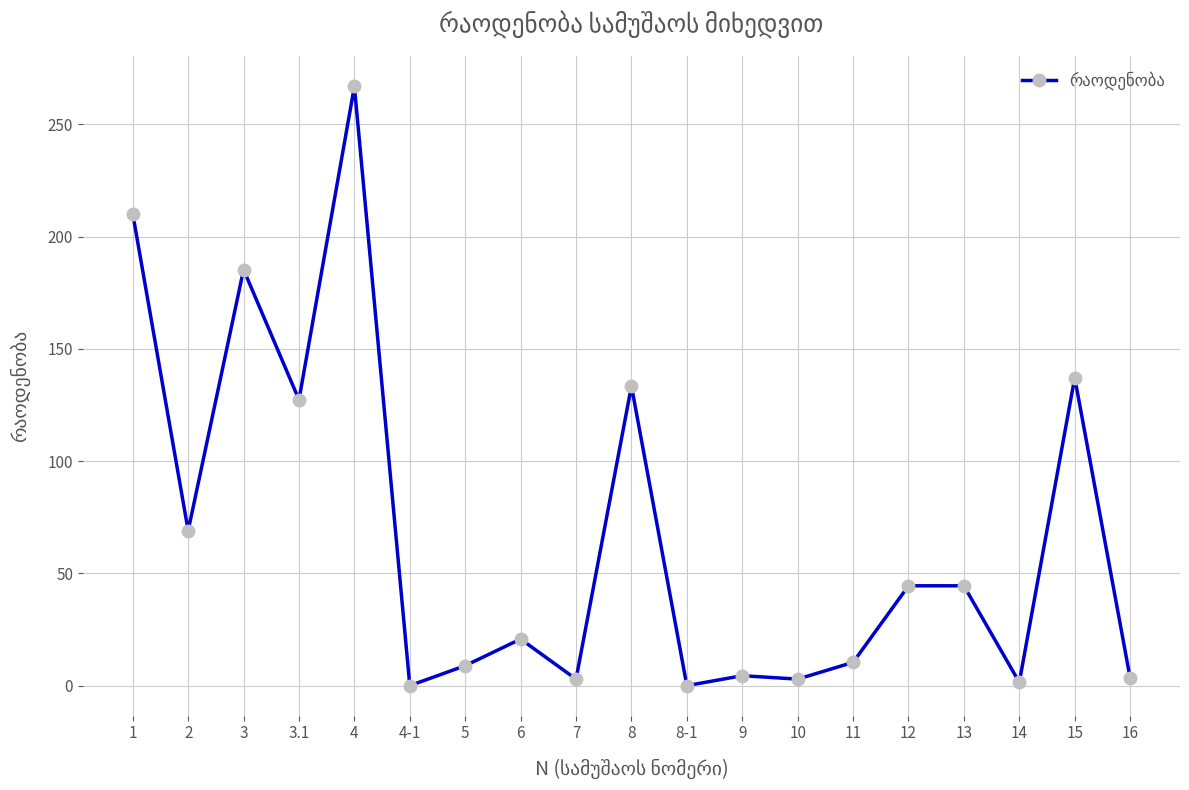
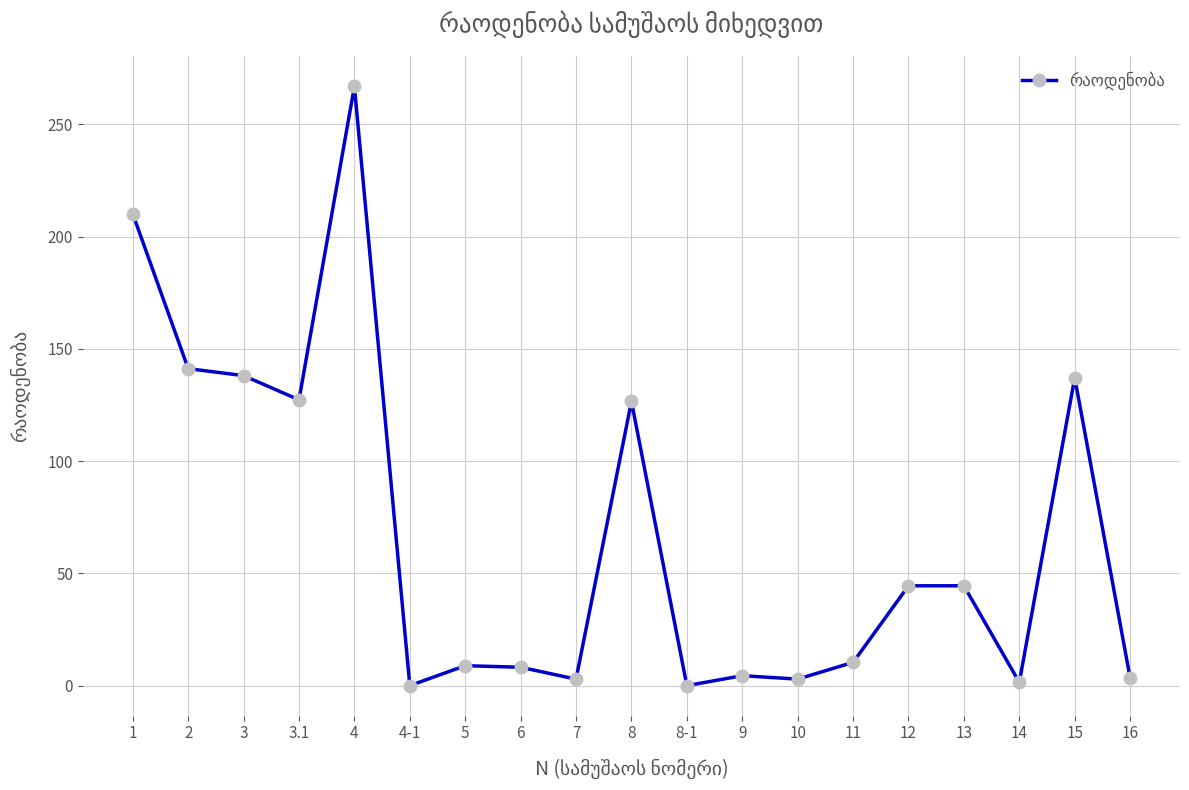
2: 69 -> 141
3: 185 -> 138
6: 21 -> 8
8: 133 -> 127
